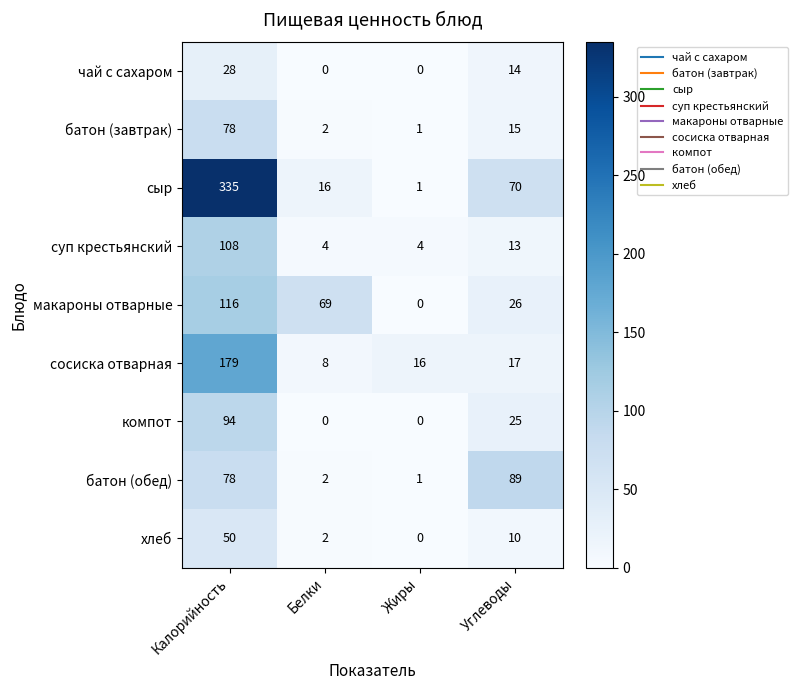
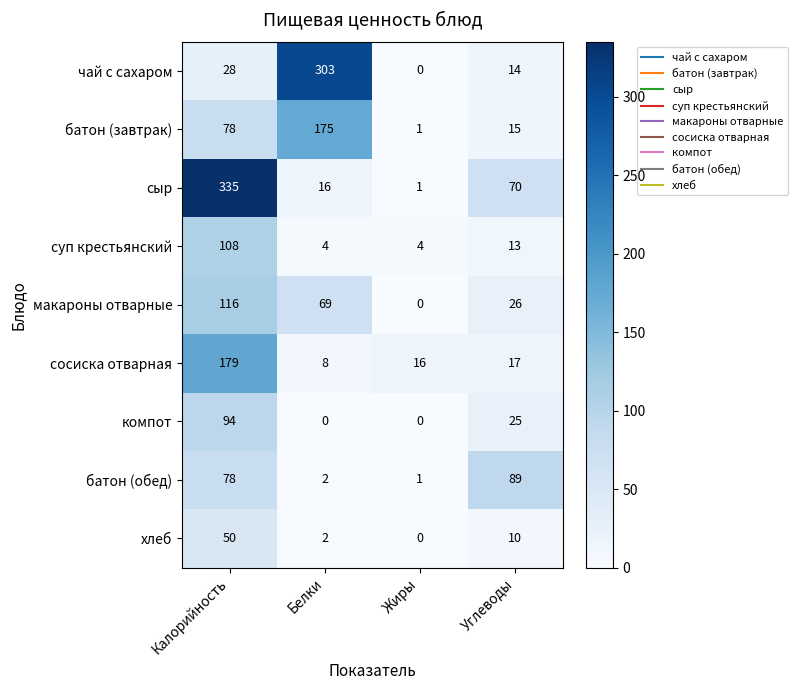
чай с сахаром, Белки: 0 -> 303
батон (завтрак), Белки: 2 -> 175
